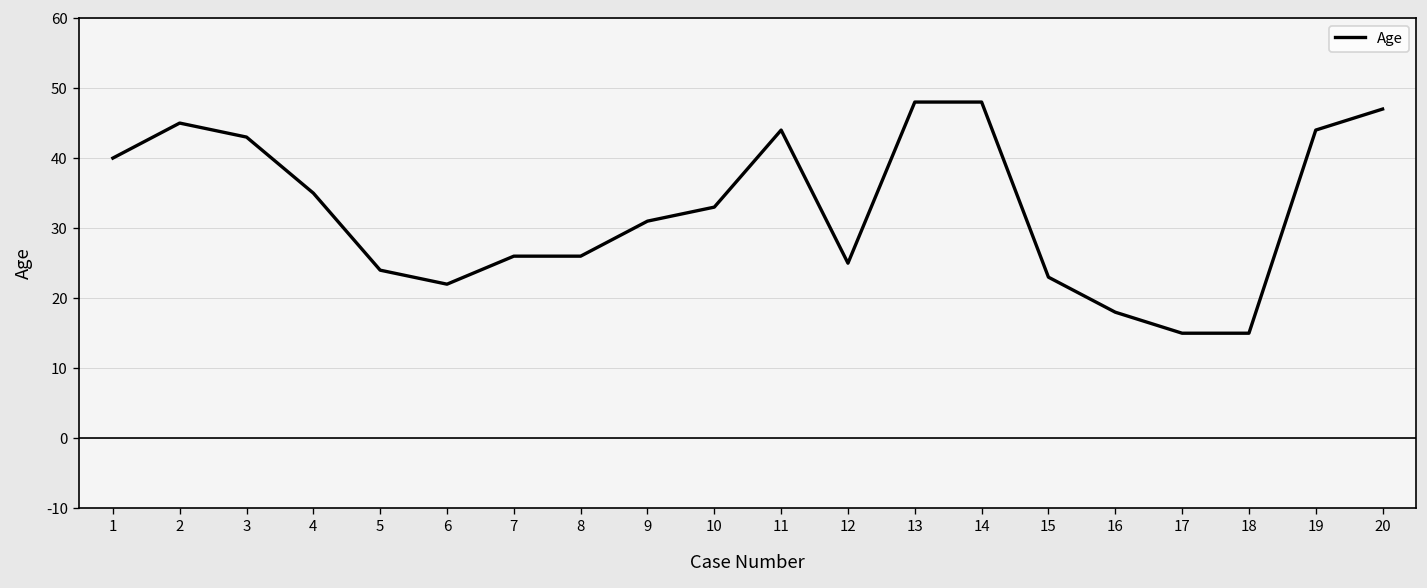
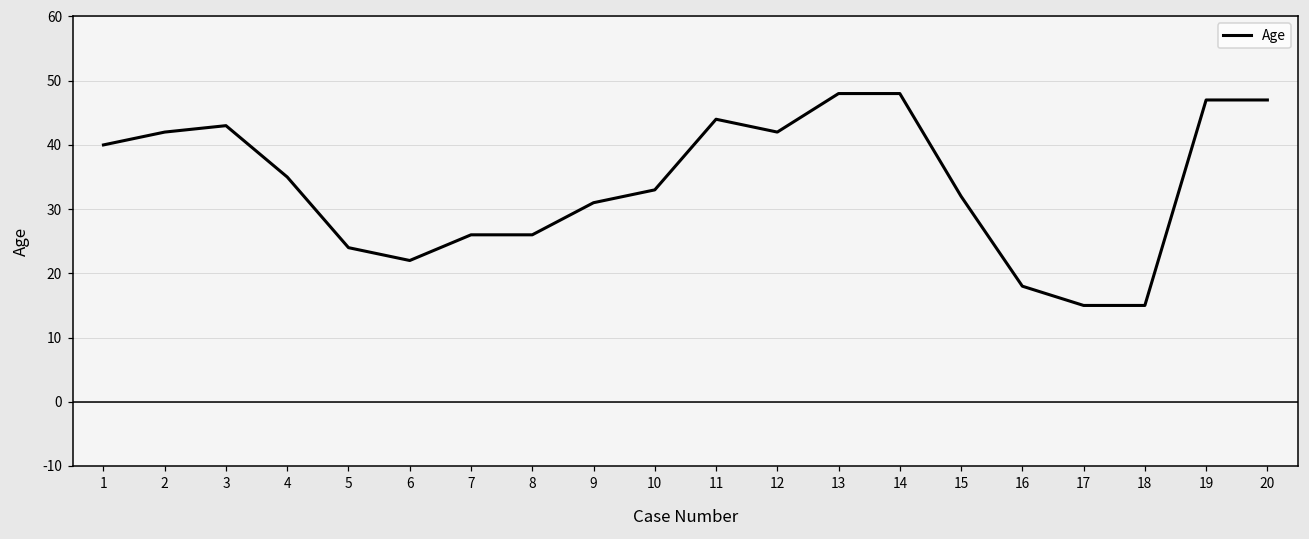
2: 45 -> 42
12: 25 -> 42
15: 23 -> 32
19: 44 -> 47
